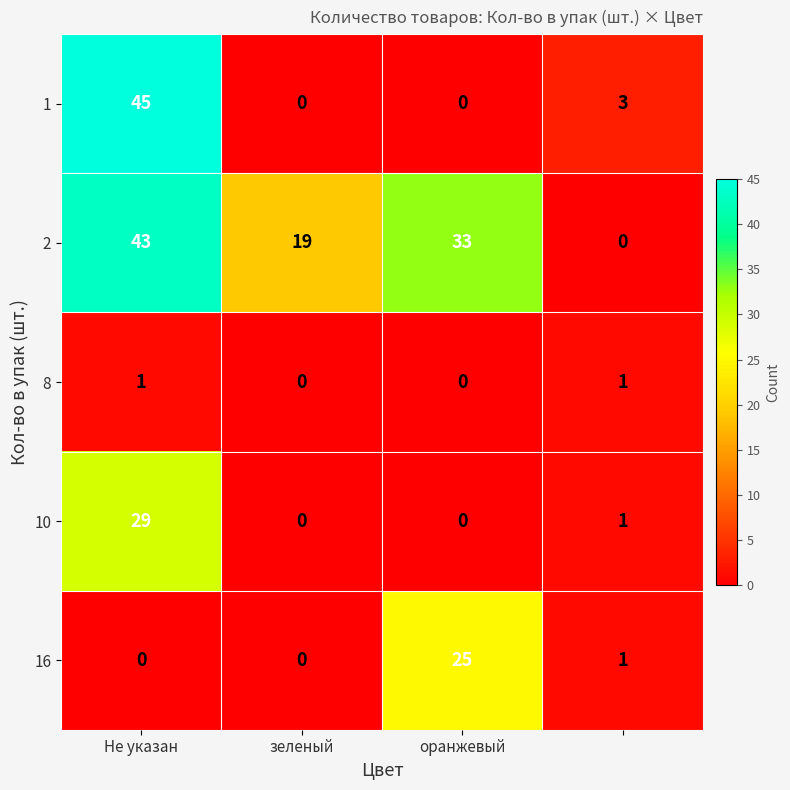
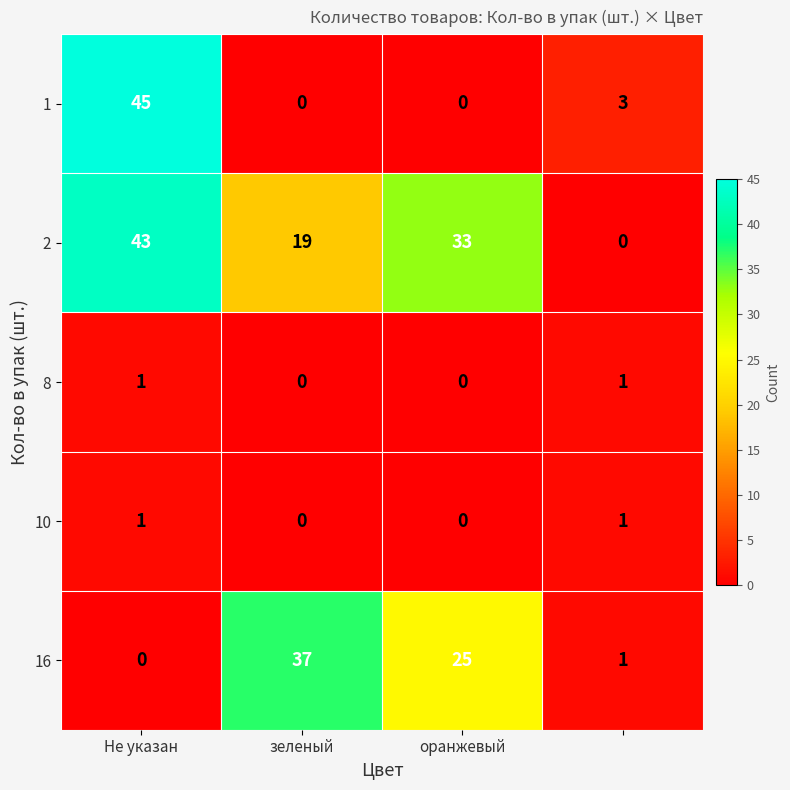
10, Не указан: 29 -> 1
16, зеленый: 0 -> 37
